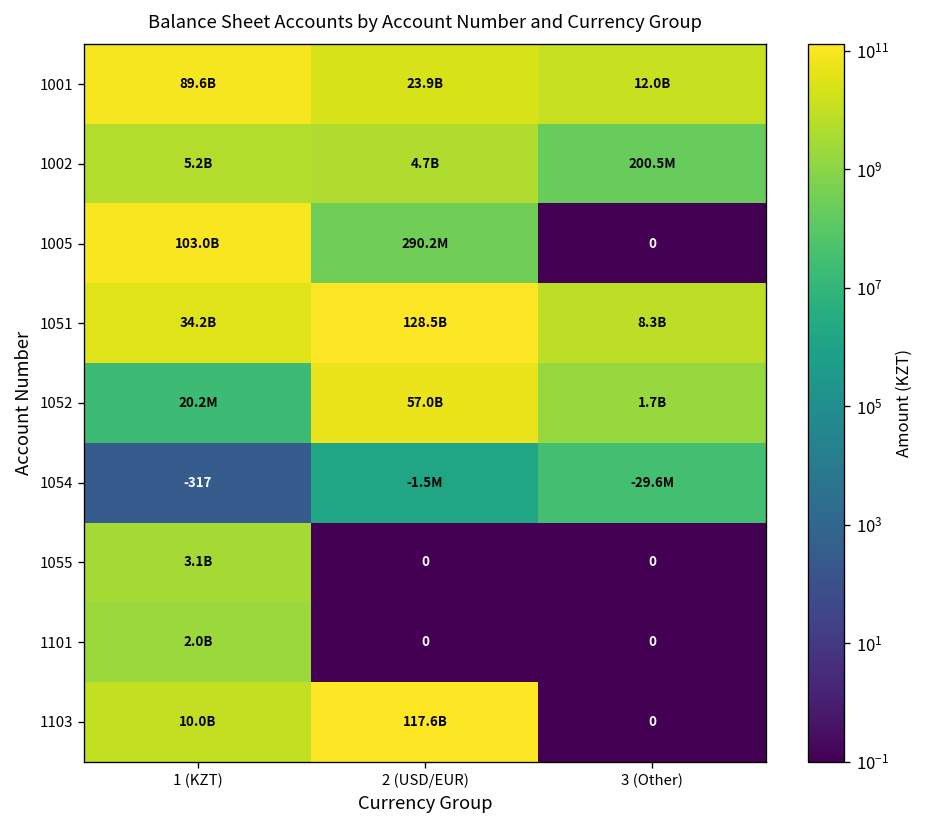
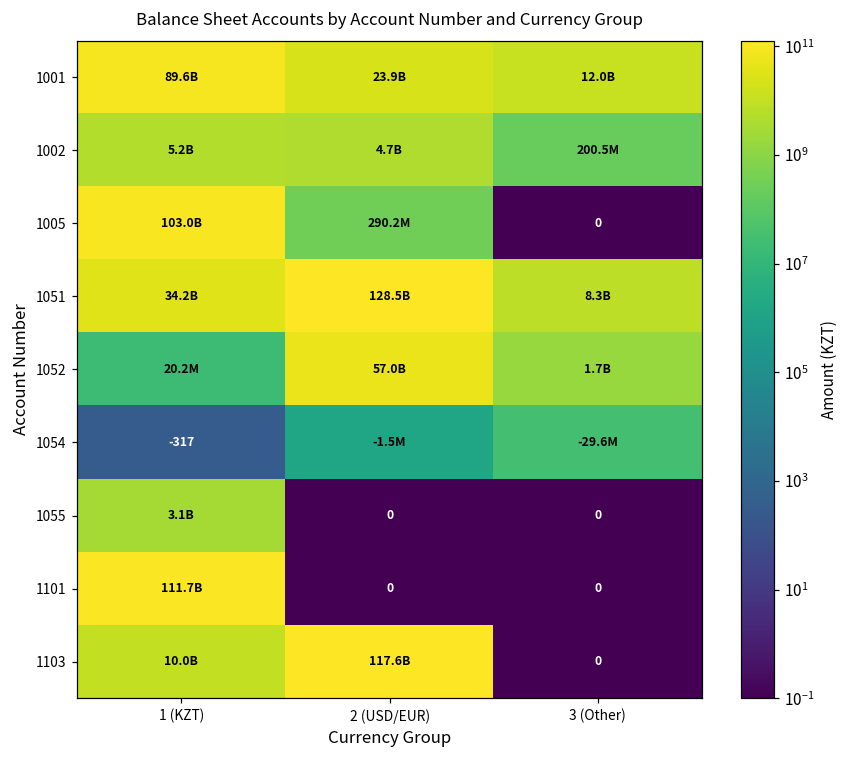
1101, 1 (KZT): 2.0B -> 111.7B
